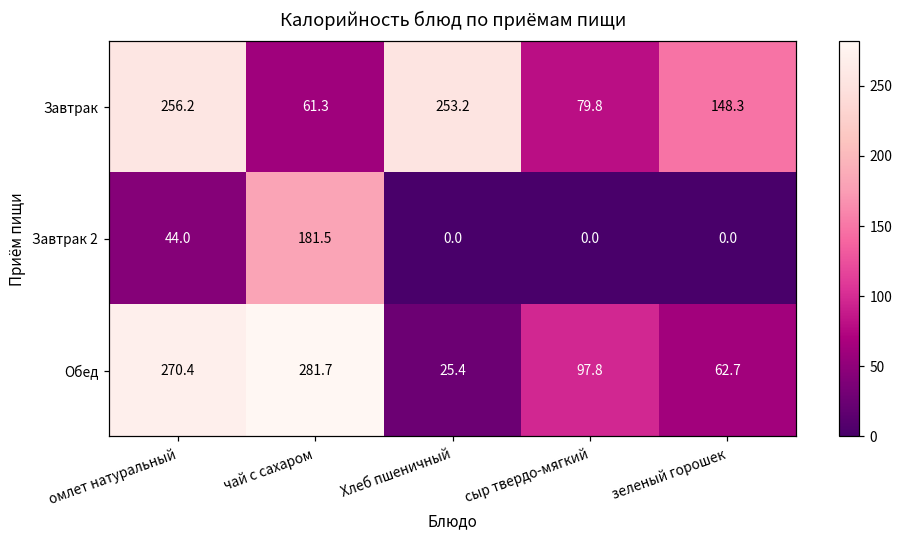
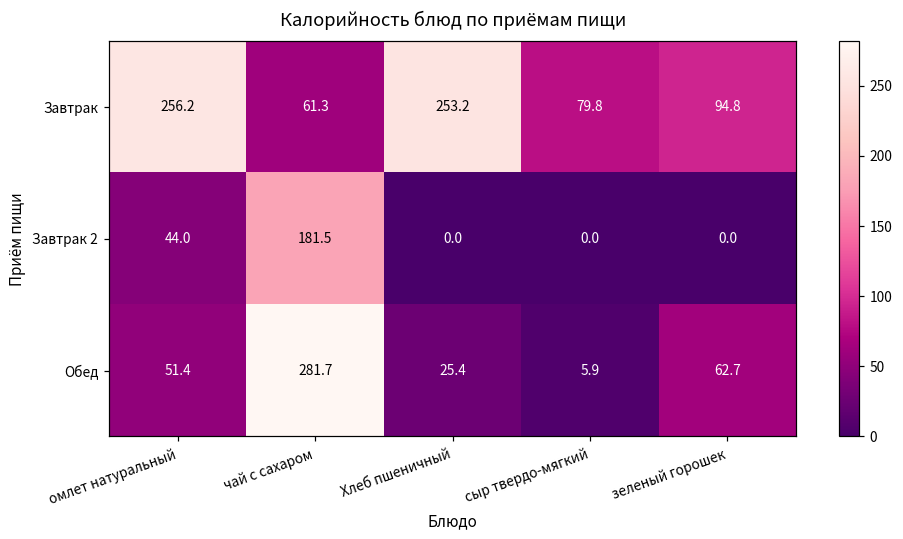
Завтрак, зеленый горошек: 148.3 -> 94.8
Обед, омлет натуральный: 270.4 -> 51.4
Обед, сыр твердо-мягкий: 97.8 -> 5.9
